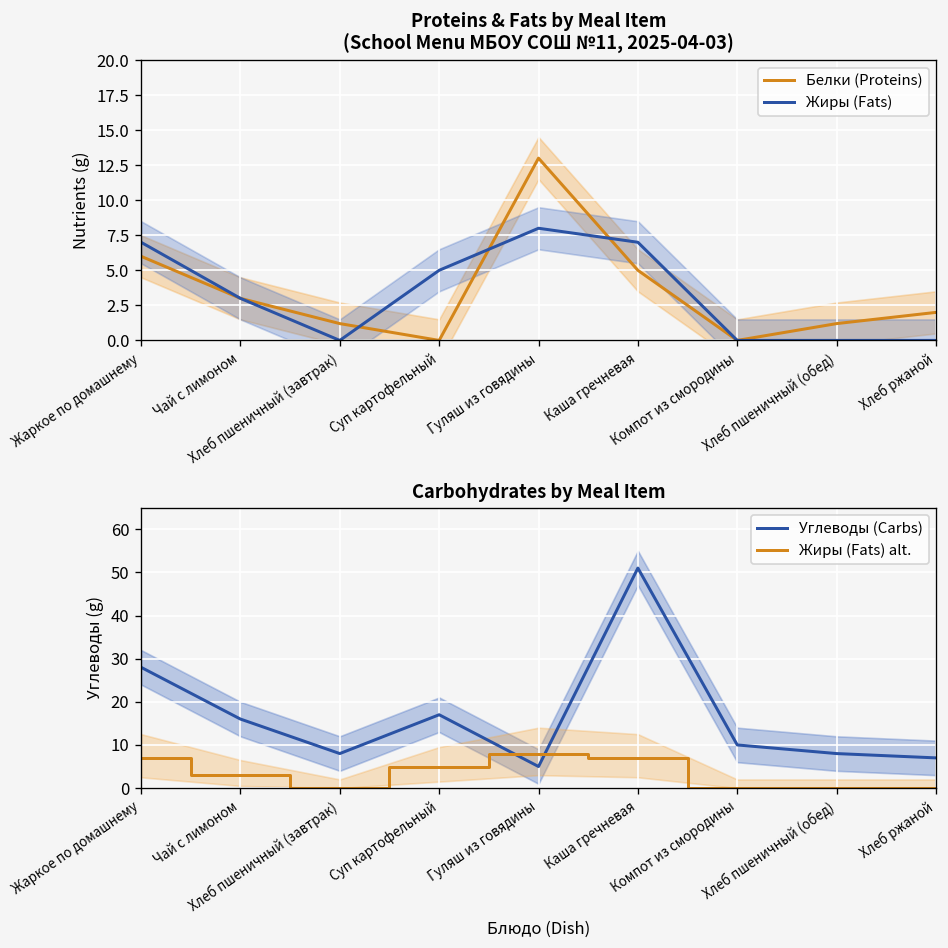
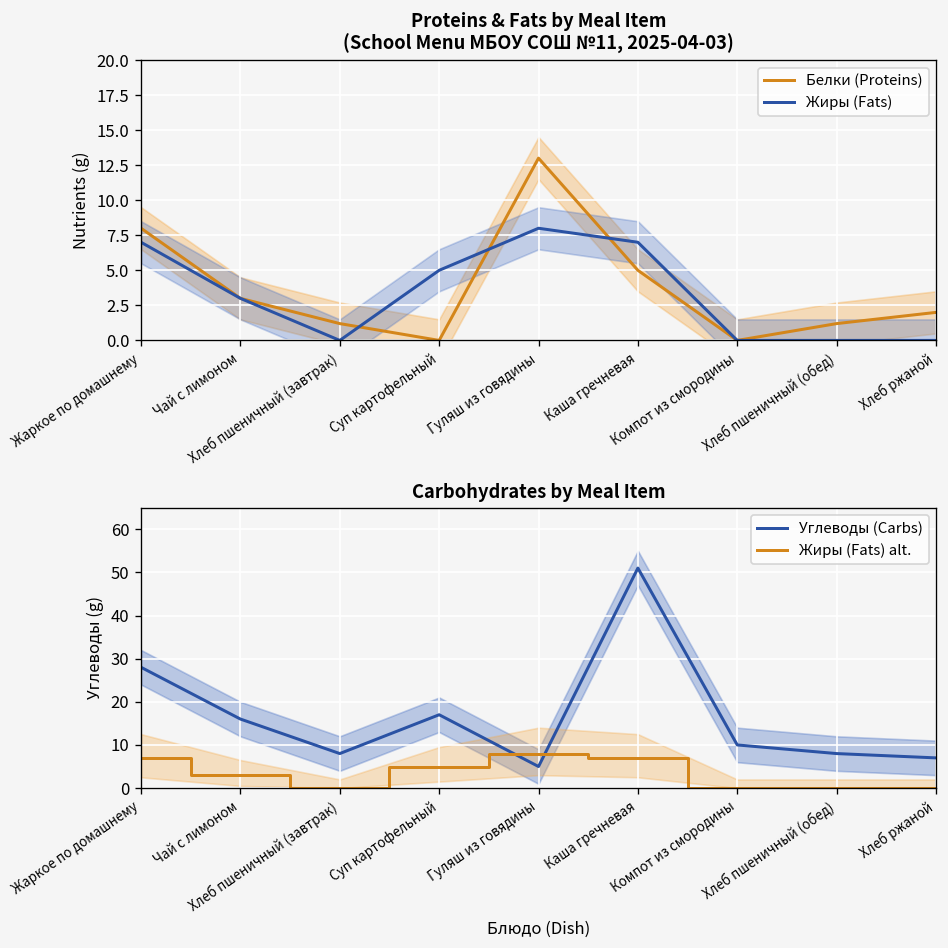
Proteins & Fats by Meal Item (School Menu МБОУ СОШ №11, 2025-04-03), Белки (Proteins), Жаркое по домашнему: 6 -> 8
